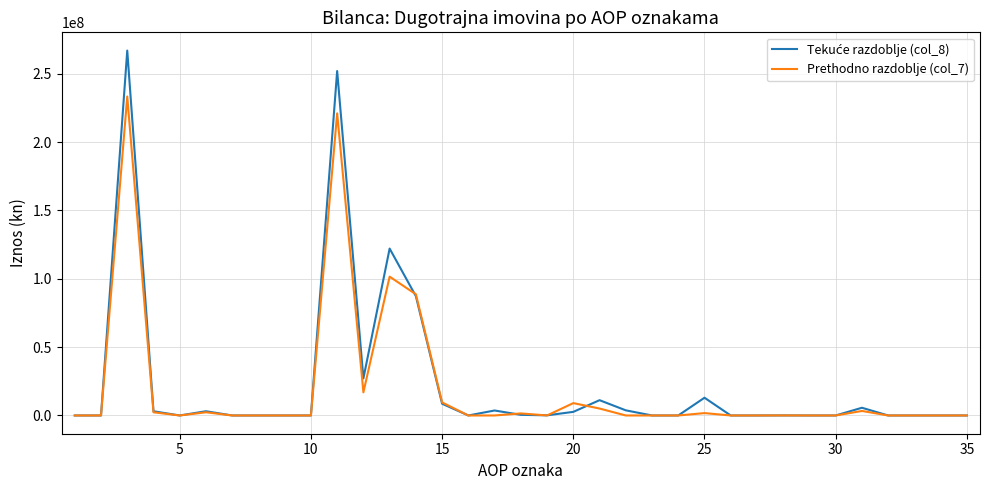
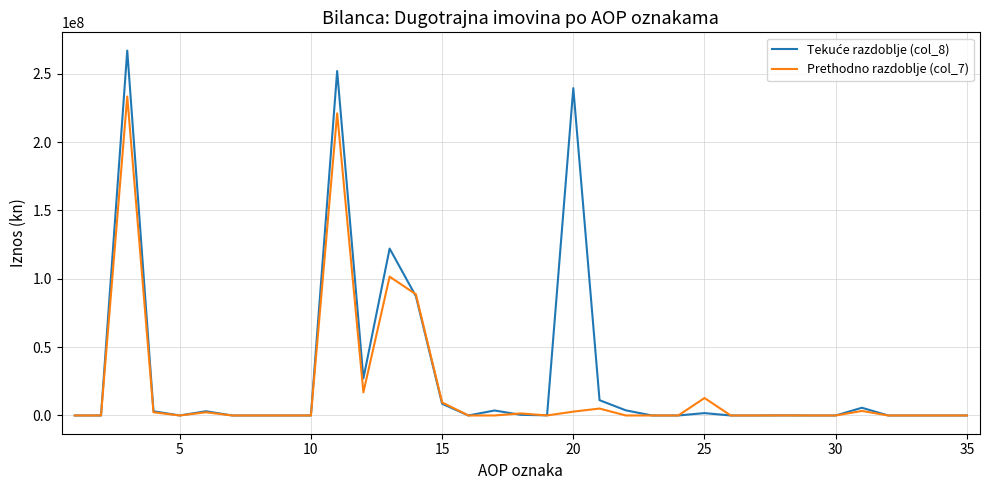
Tekuće razdoblje (col_8), 20: 3000000 -> 239000000
Prethodno razdoblje (col_7), 20: 9000000 -> 3000000
Tekuće razdoblje (col_8), 25: 13000000 -> 2000000
Prethodno razdoblje (col_7), 25: 2000000 -> 13000000
